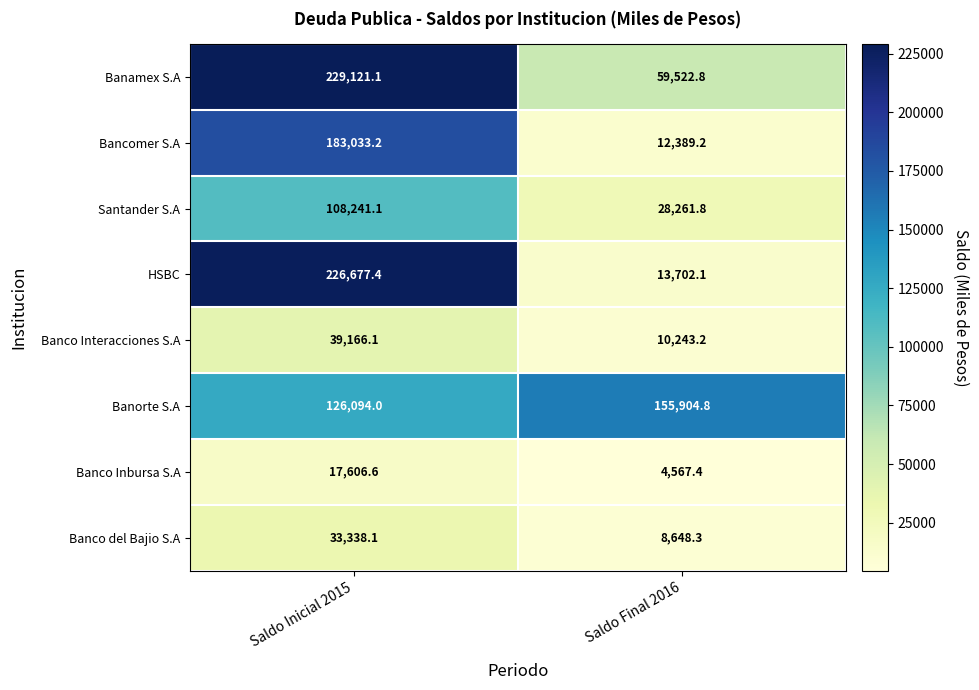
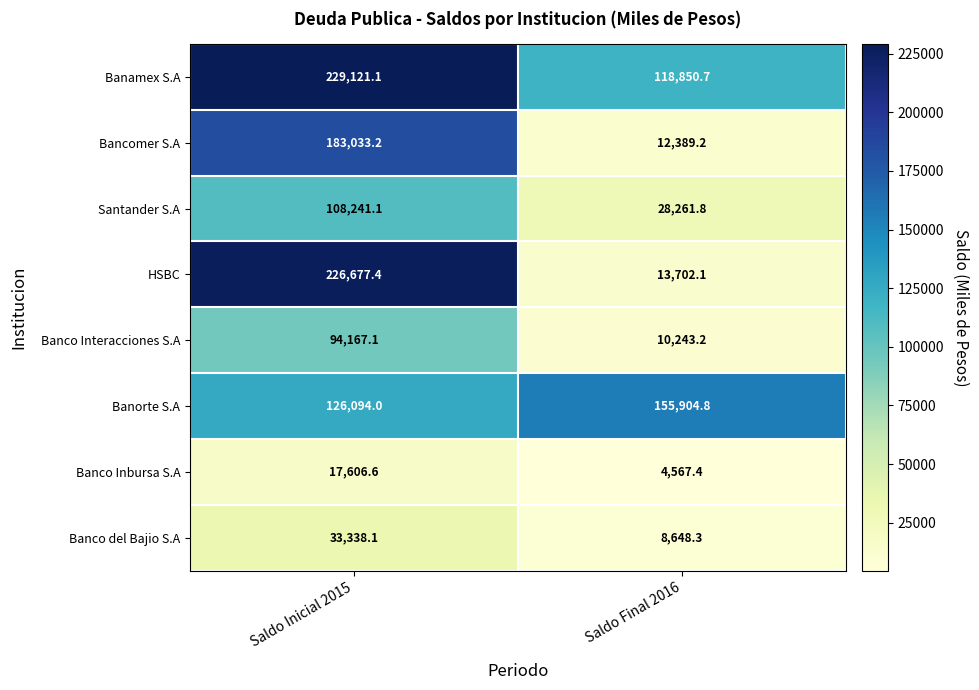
Banamex S.A, Saldo Final 2016: 59,522.8 -> 118,850.7
Banco Interacciones S.A, Saldo Inicial 2015: 39,166.1 -> 94,167.1
